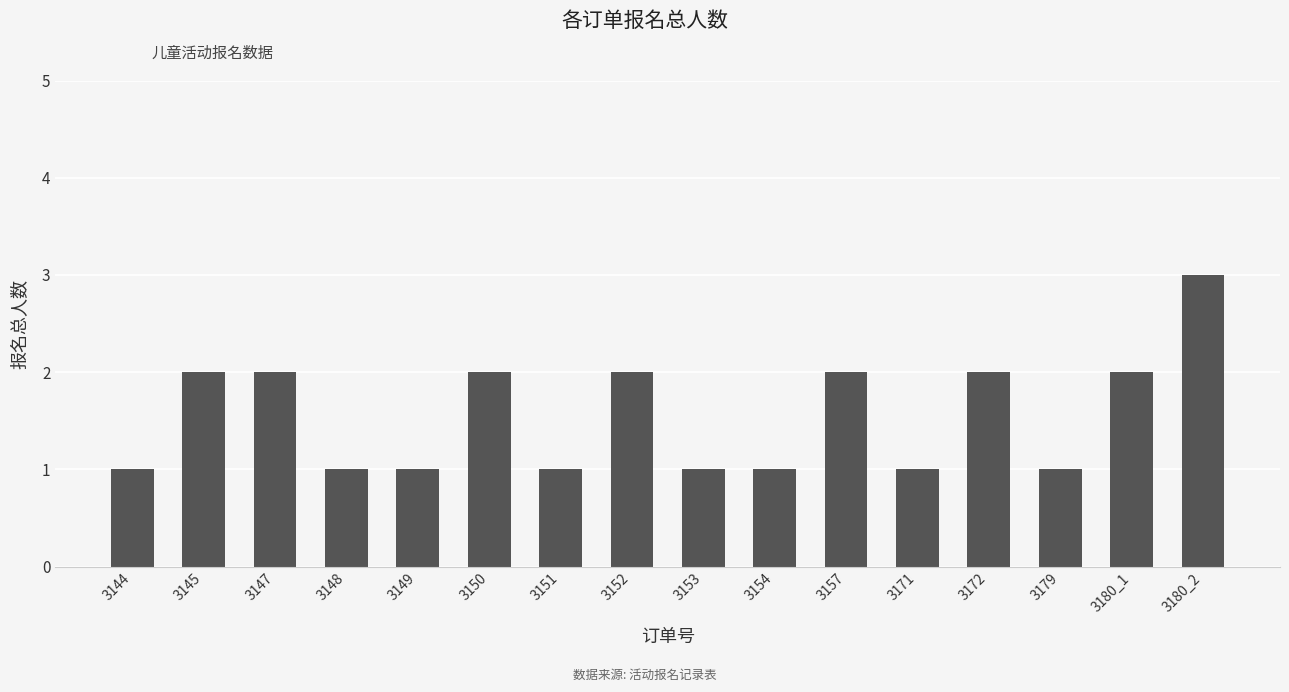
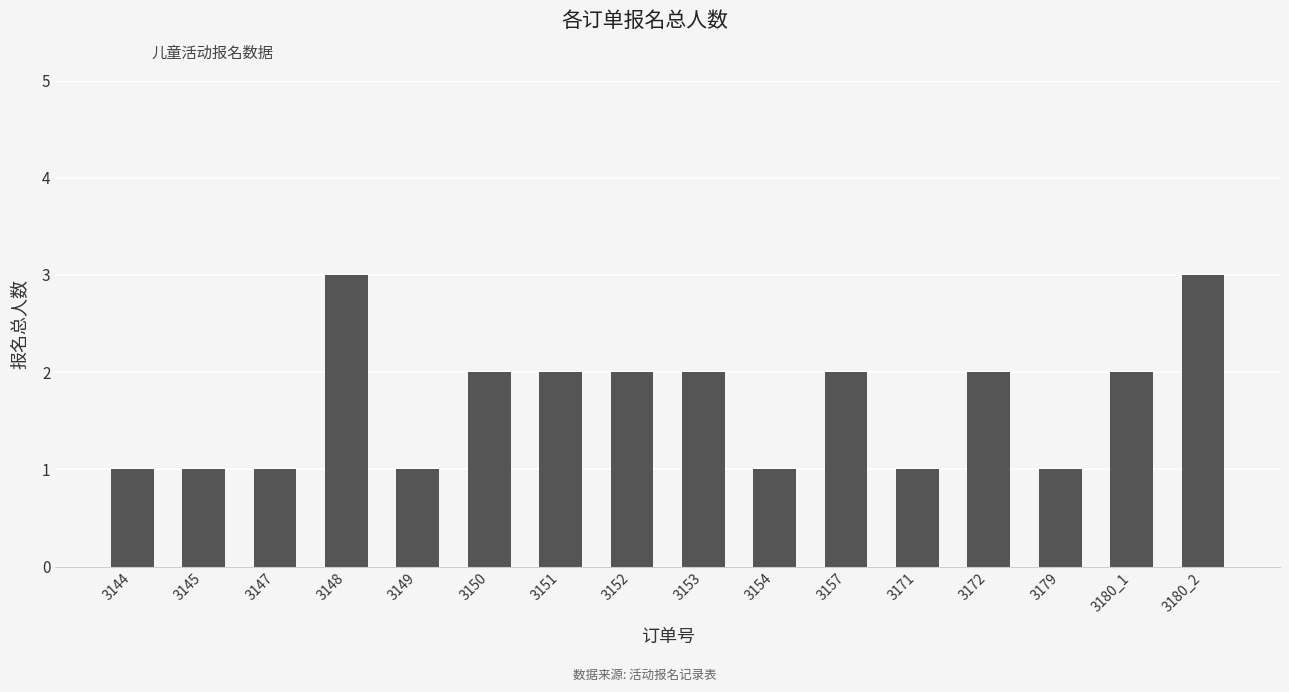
3145: 2 -> 1
3147: 2 -> 1
3148: 1 -> 3
3151: 1 -> 2
3153: 1 -> 2
